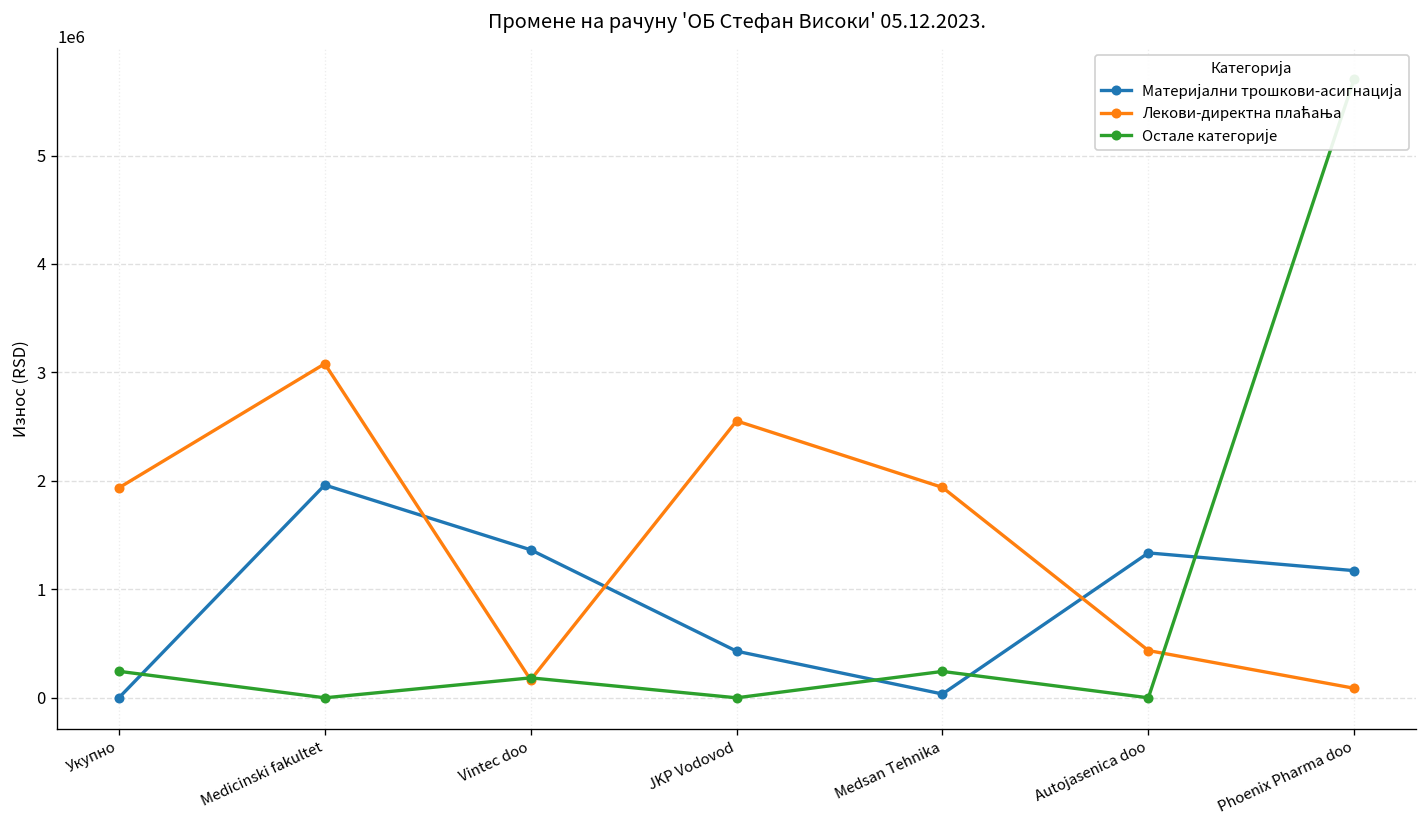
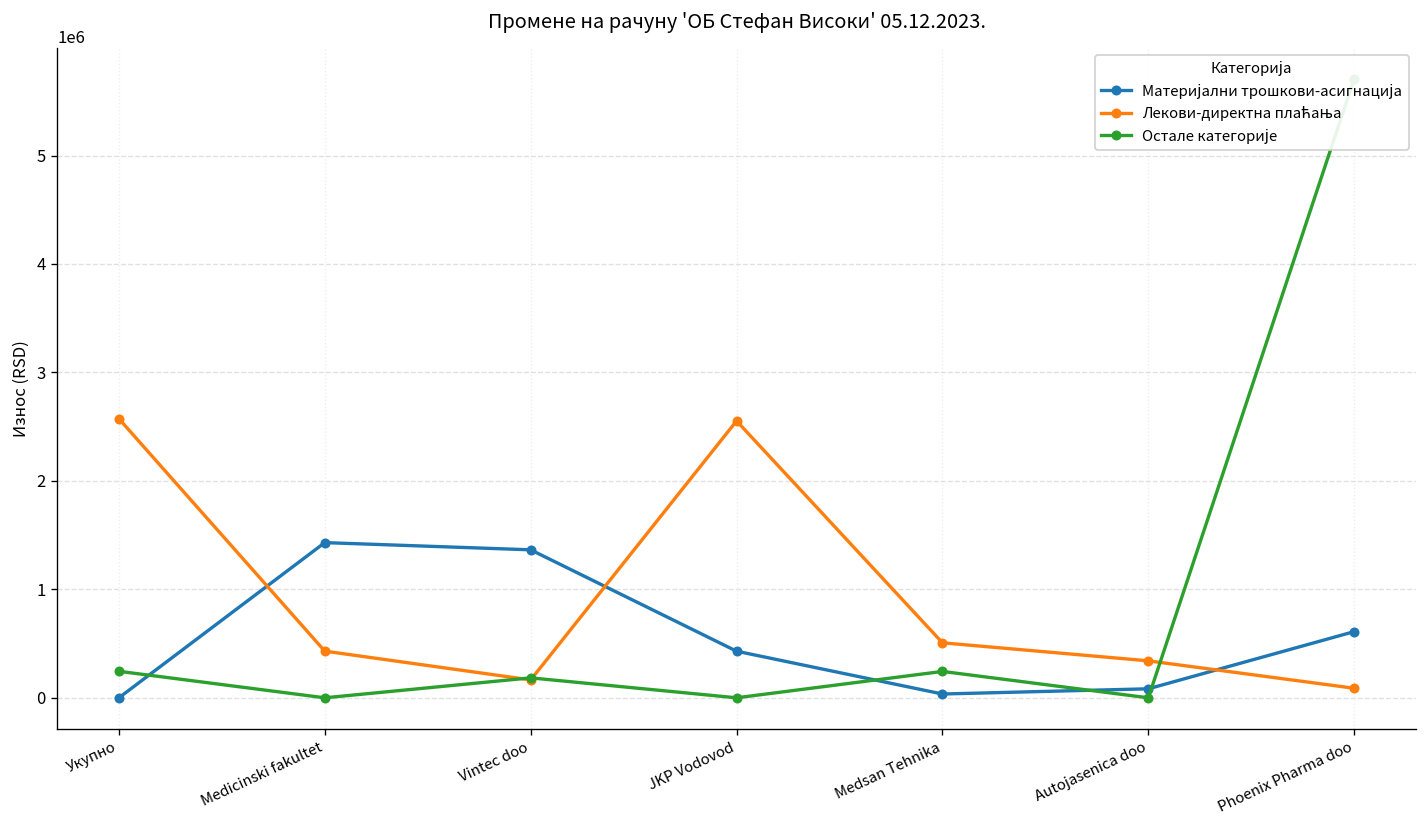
Лекови-директна плаћања, Укупно: 1900000 -> 2600000
Материјални трошкови-асигнација, Medicinski fakultet: 2000000 -> 1400000
Лекови-директна плаћања, Medicinski fakultet: 3100000 -> 400000
Лекови-директна плаћања, Medsan Tehnika: 1900000 -> 500000
Материјални трошкови-асигнација, Autojasenica doo: 1300000 -> 100000
Лекови-директна плаћања, Autojasenica doo: 400000 -> 300000
Материјални трошкови-асигнација, Phoenix Pharma doo: 1200000 -> 600000
